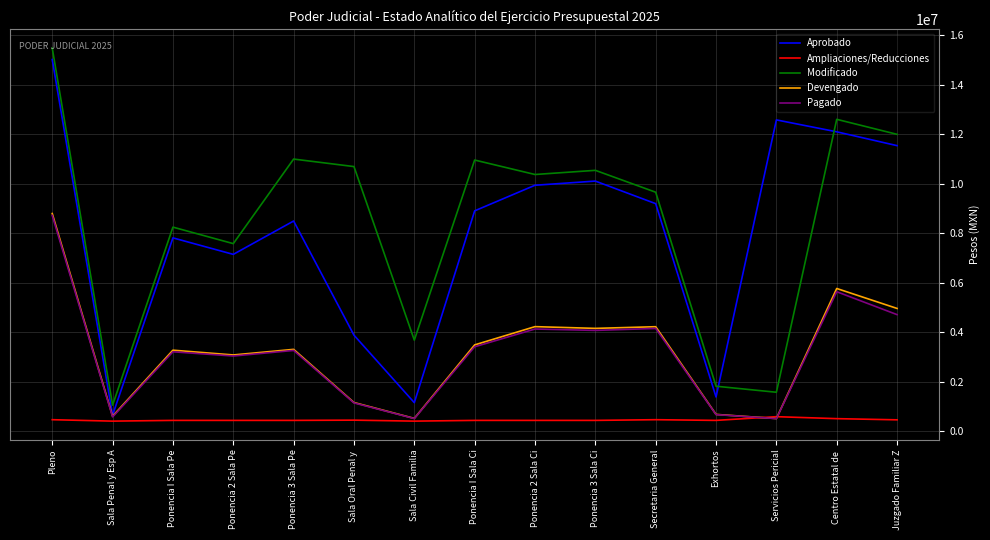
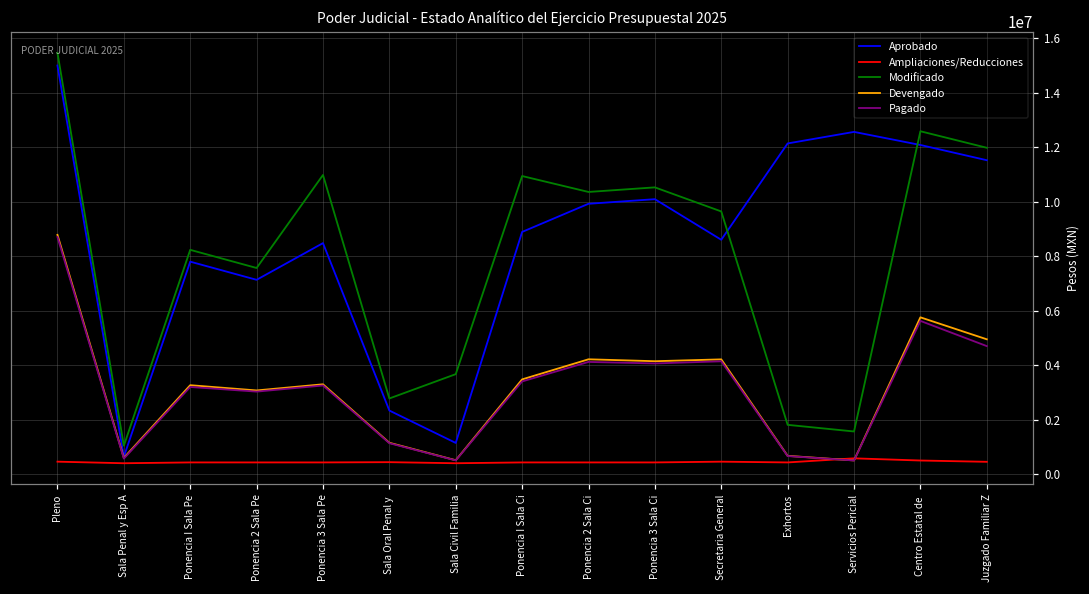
Aprobado, Sala Oral Penal y: 3900000 -> 2300000
Modificado, Sala Oral Penal y: 10700000 -> 2800000
Aprobado, Secretaria General: 9200000 -> 8600000
Aprobado, Exhortos: 1400000 -> 12100000
